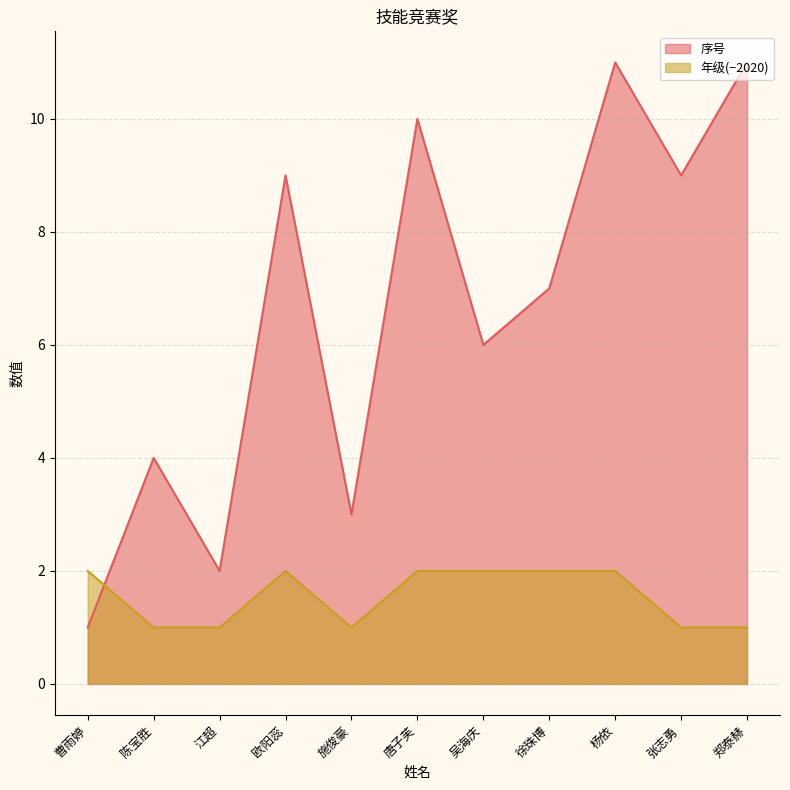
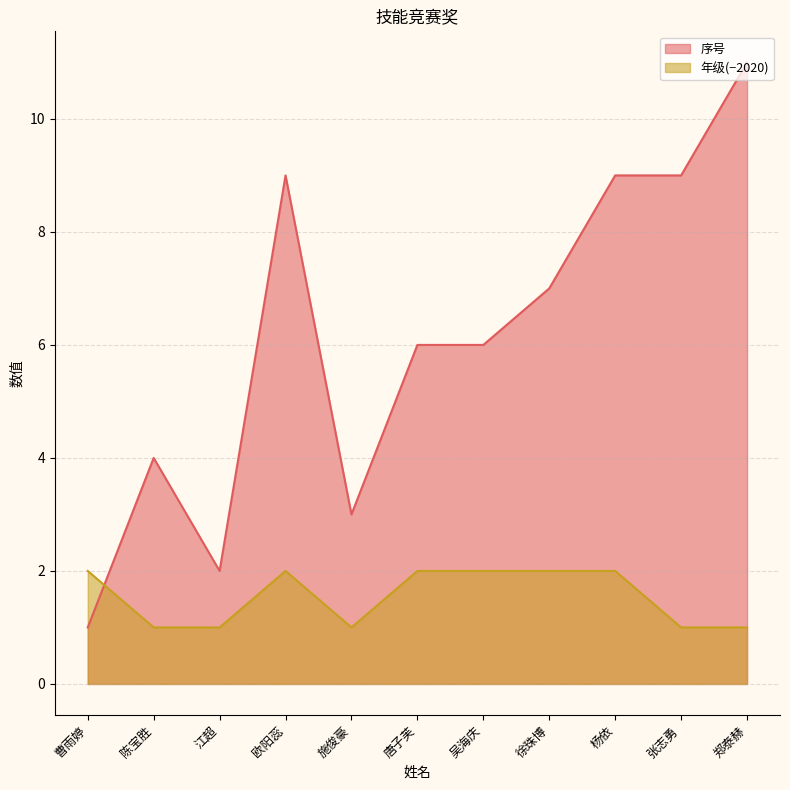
序号, 唐子芙: 10 -> 6
序号, 杨依: 11 -> 9
